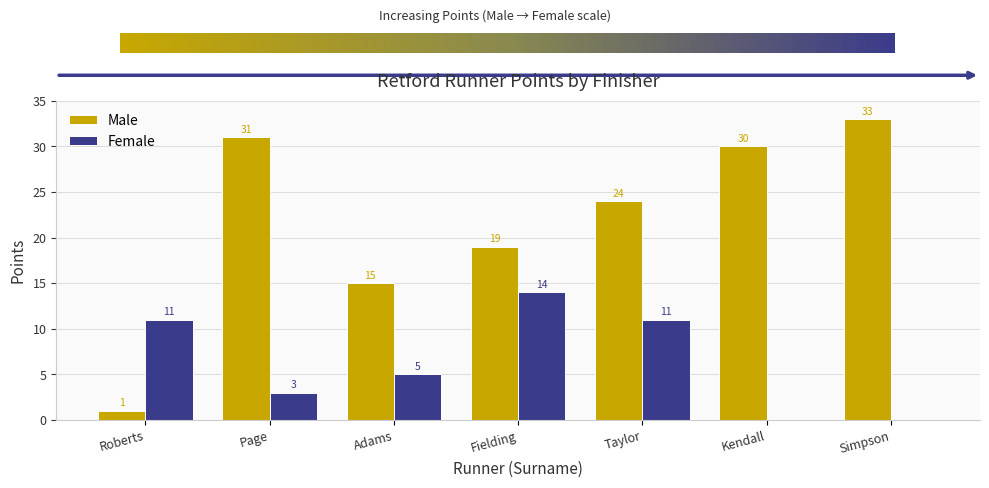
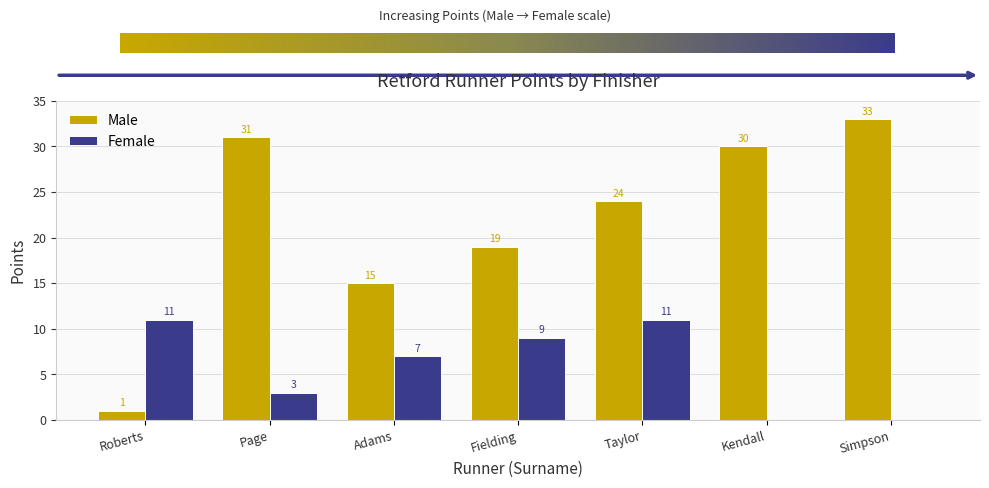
Female, Adams: 5 -> 7
Female, Fielding: 14 -> 9
